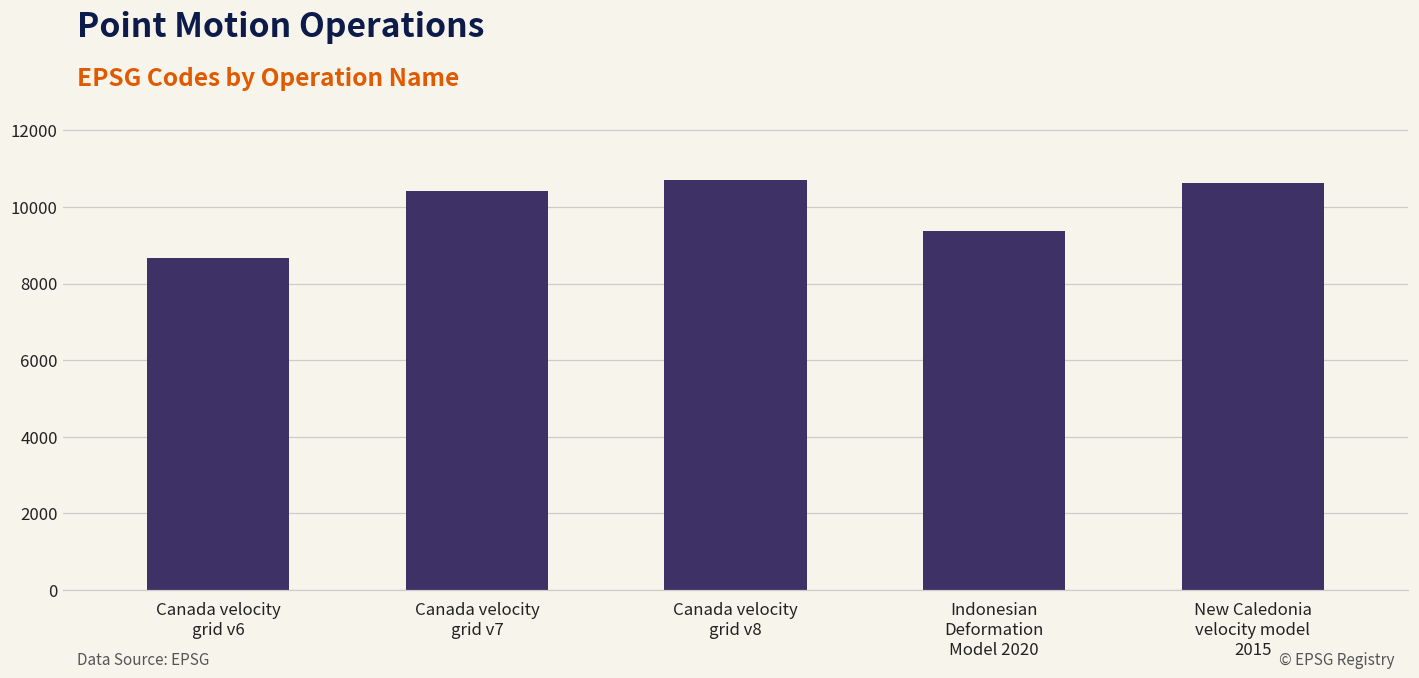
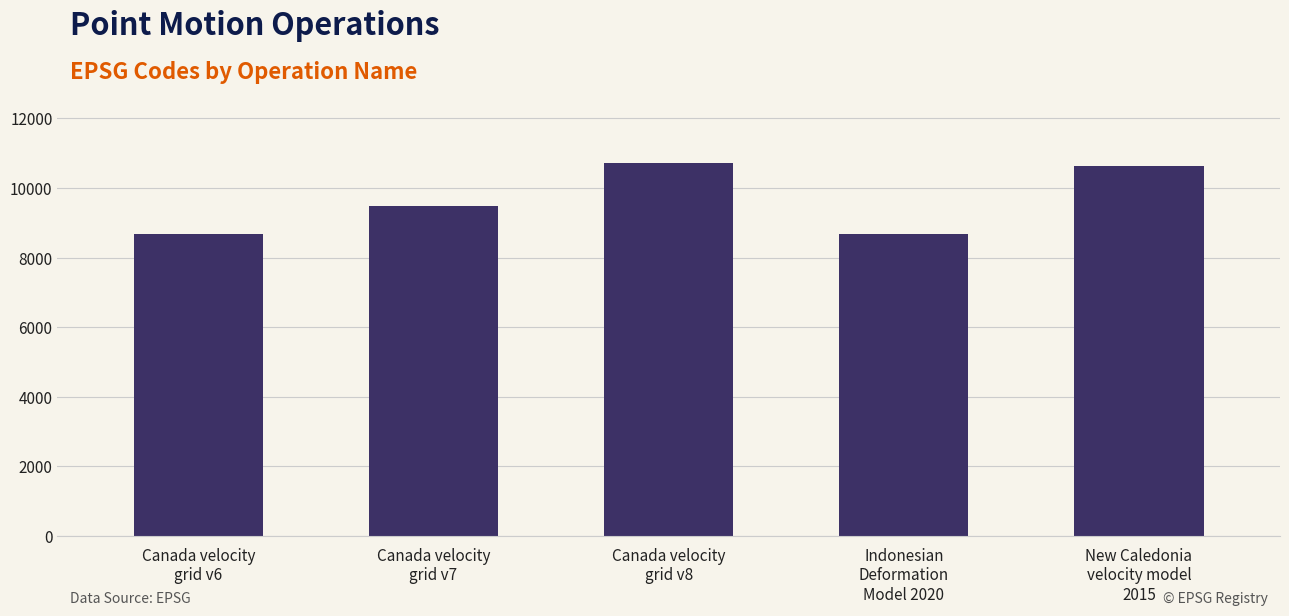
Canada velocity grid v7: 10400 -> 9500
Indonesian Deformation Model 2020: 9400 -> 8700
